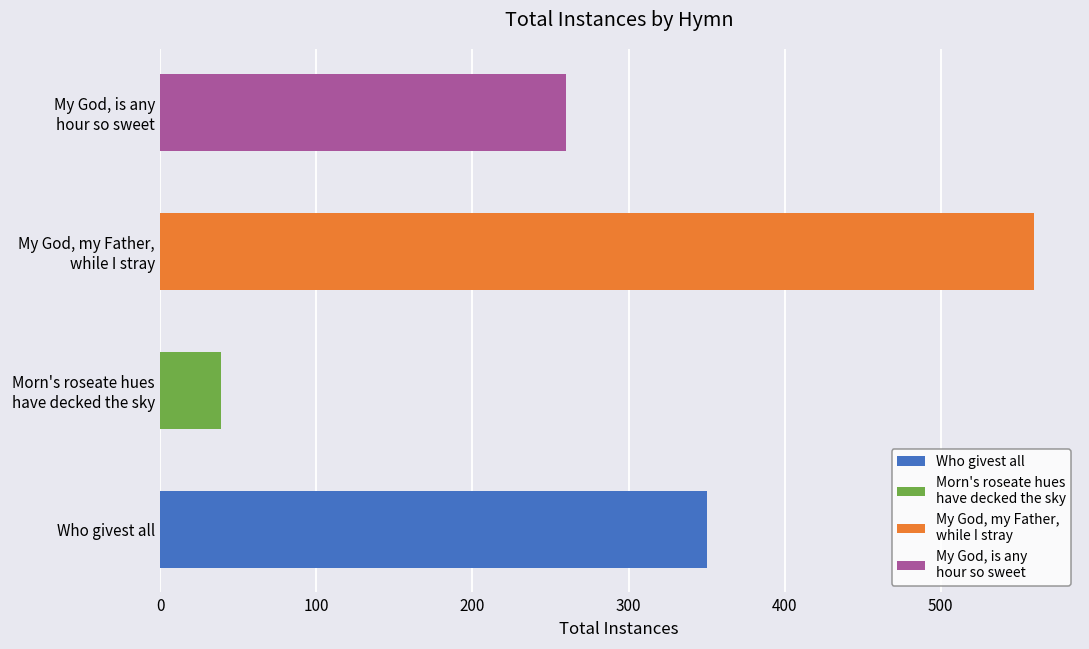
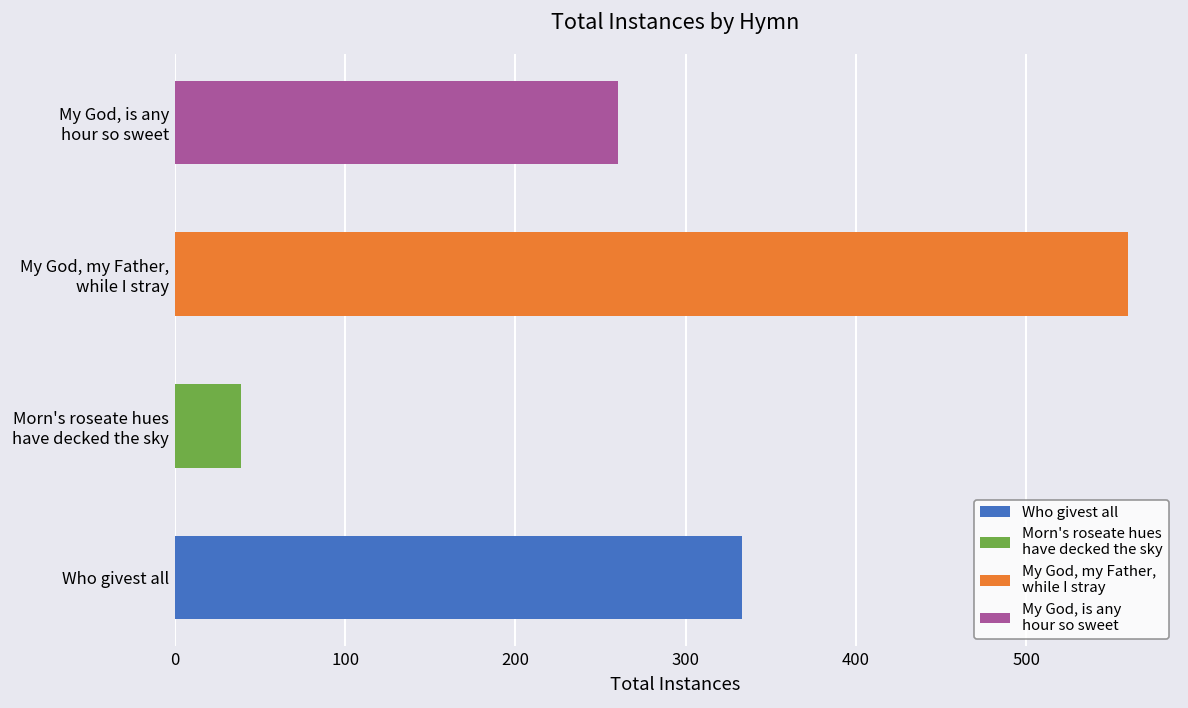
Who givest all: 350 -> 333
